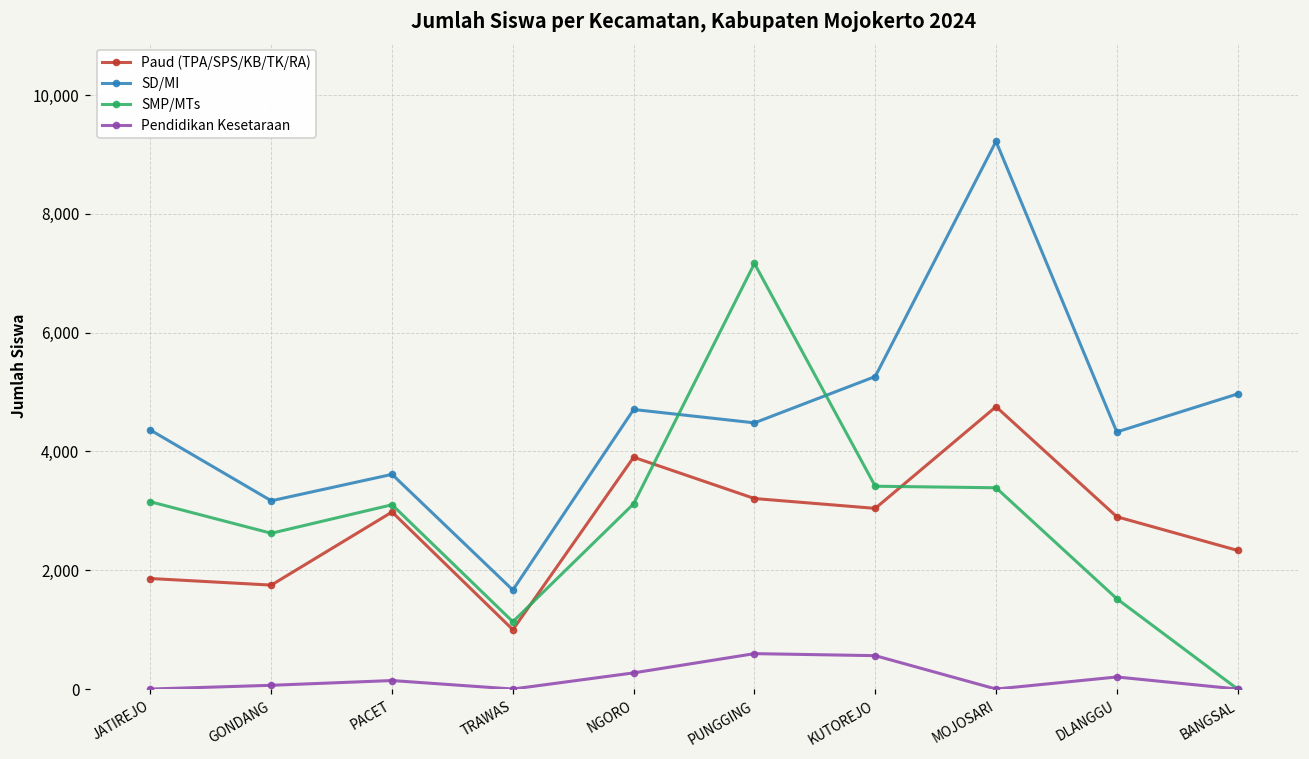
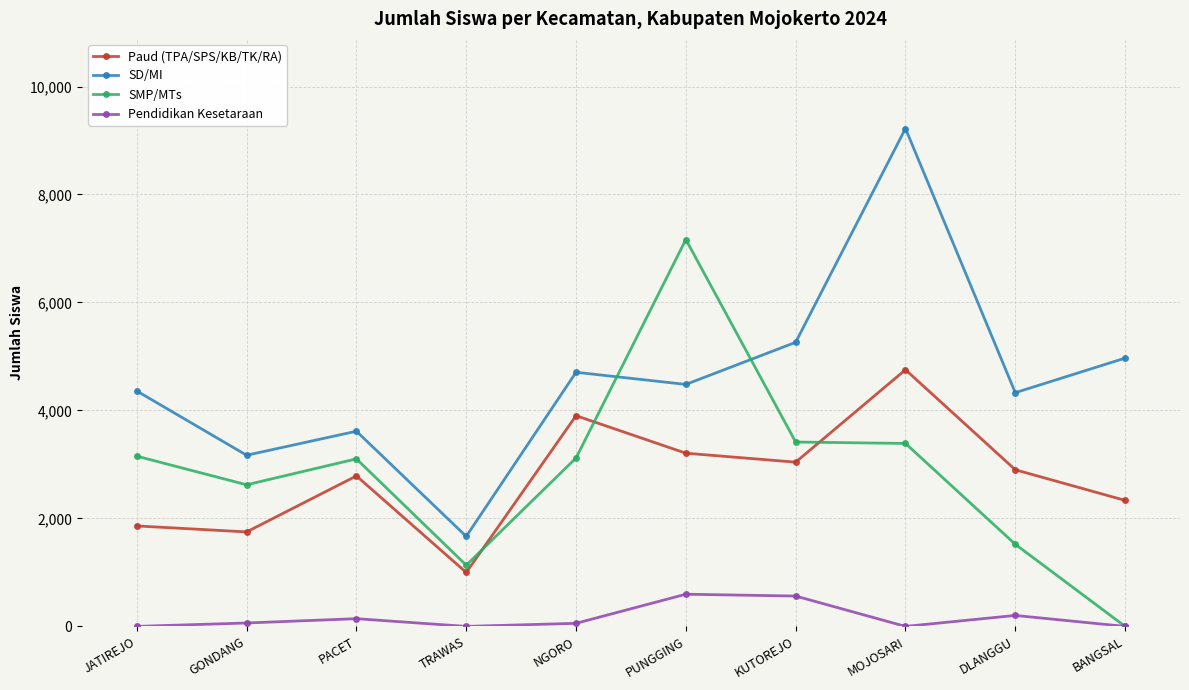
Paud (TPA/SPS/KB/TK/RA), PACET: 3,000 -> 2,800
Pendidikan Kesetaraan, NGORO: 300 -> 100
